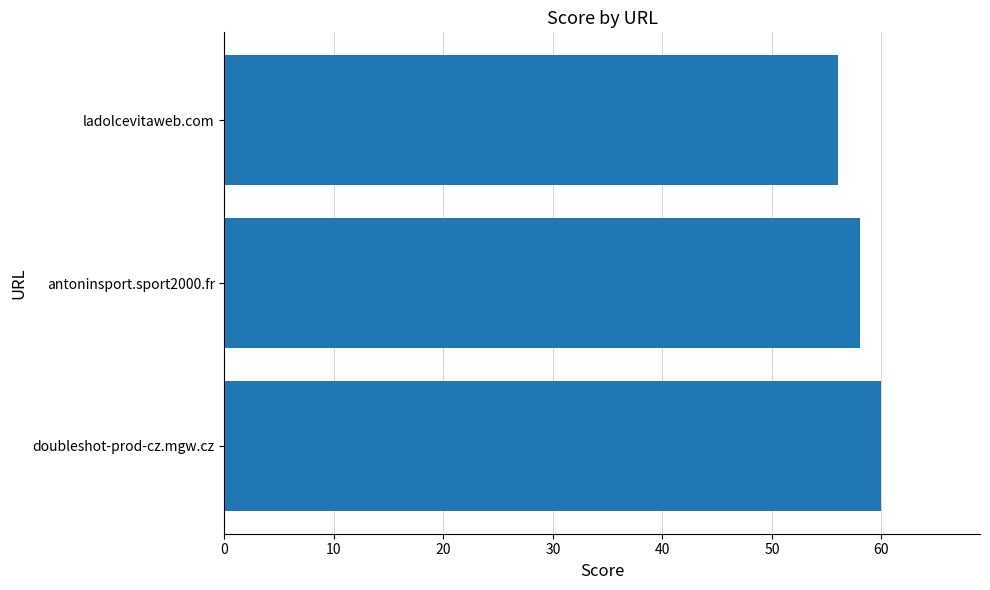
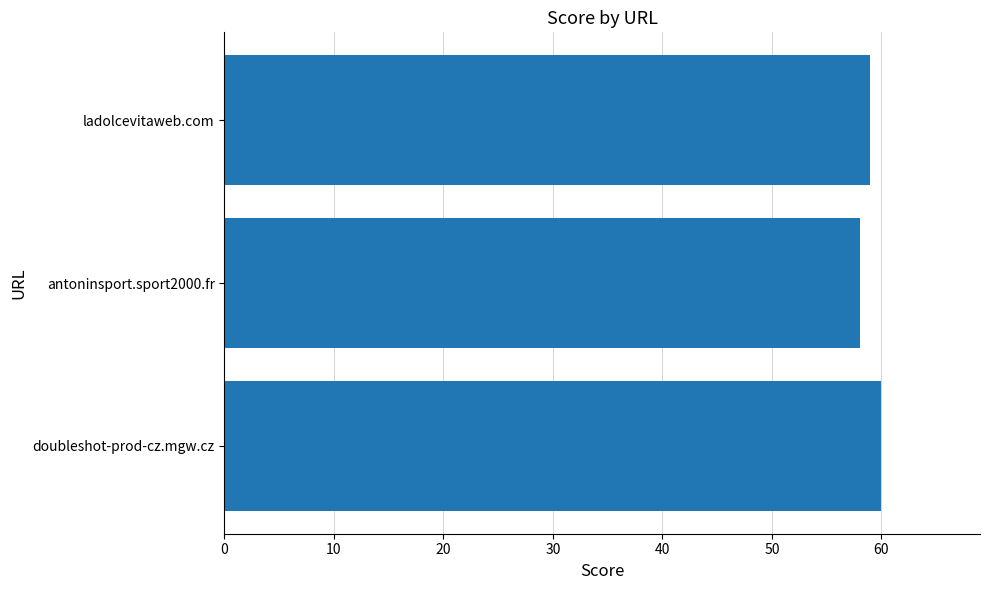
ladolcevitaweb.com: 56 -> 59
